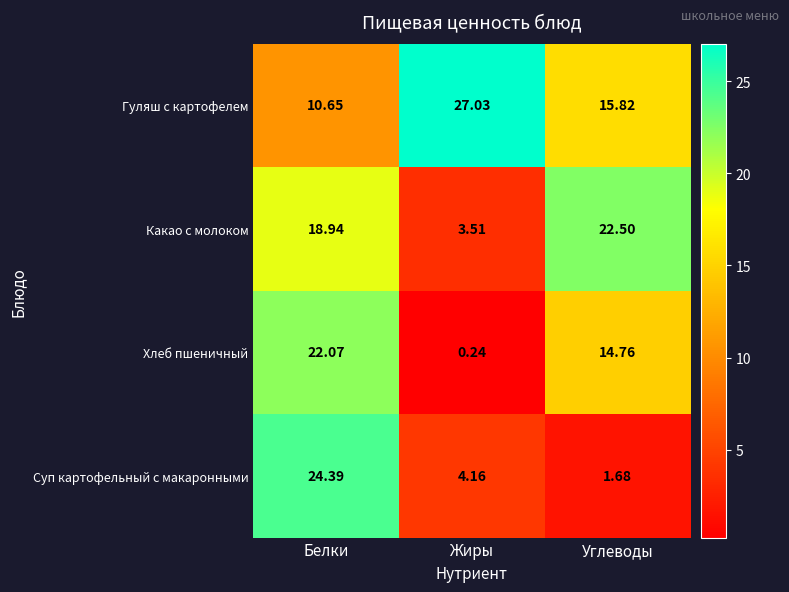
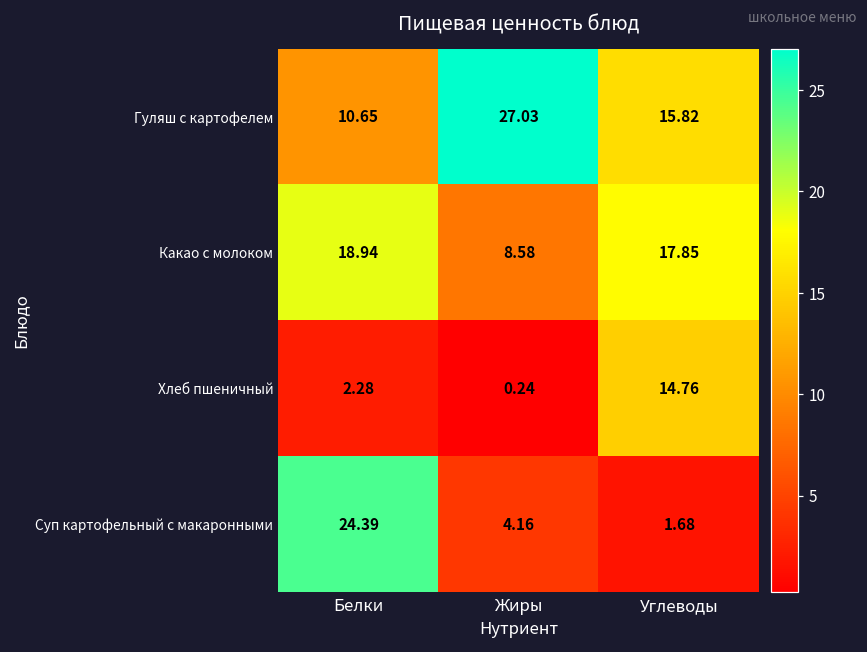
Какао с молоком, Жиры: 3.51 -> 8.58
Какао с молоком, Углеводы: 22.50 -> 17.85
Хлеб пшеничный, Белки: 22.07 -> 2.28
